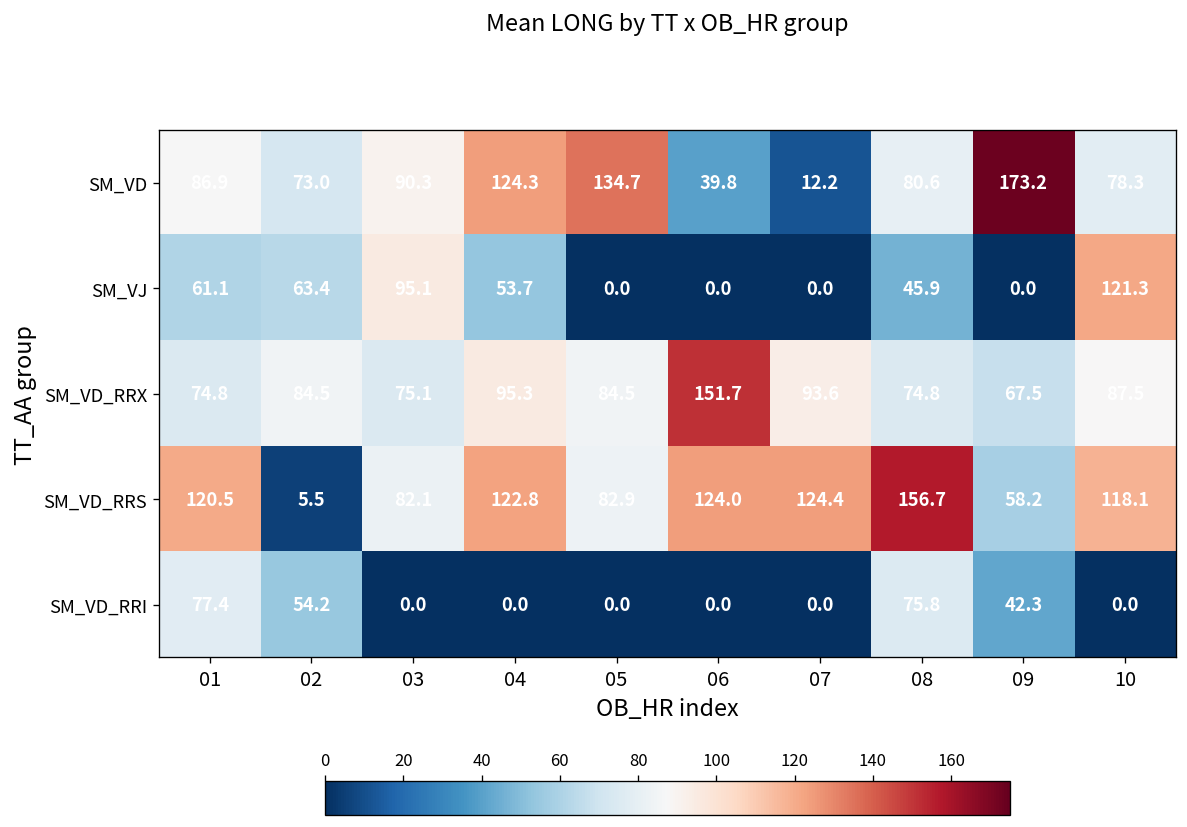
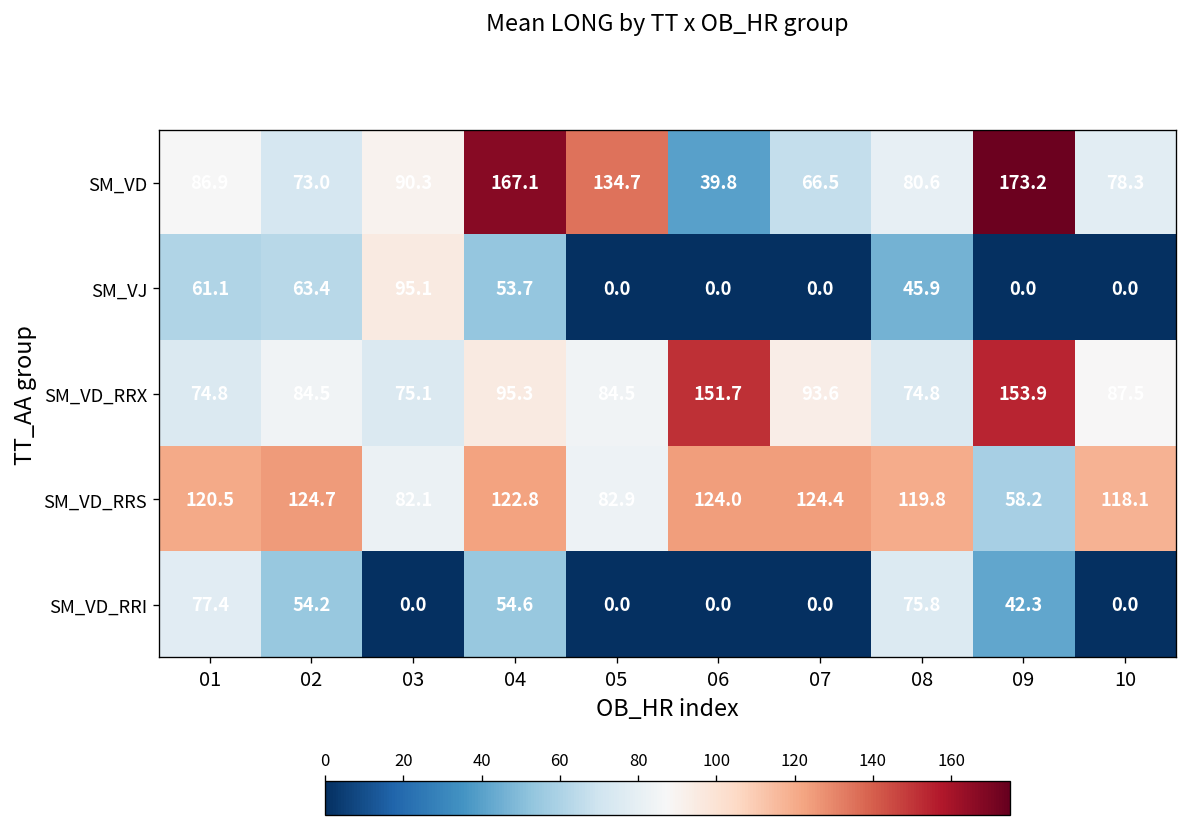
SM_VD, 04: 124.3 -> 167.1
SM_VD, 07: 12.2 -> 66.5
SM_VJ, 10: 121.3 -> 0.0
SM_VD_RRX, 09: 67.5 -> 153.9
SM_VD_RRS, 02: 5.5 -> 124.7
SM_VD_RRS, 08: 156.7 -> 119.8
SM_VD_RRI, 04: 0.0 -> 54.6
